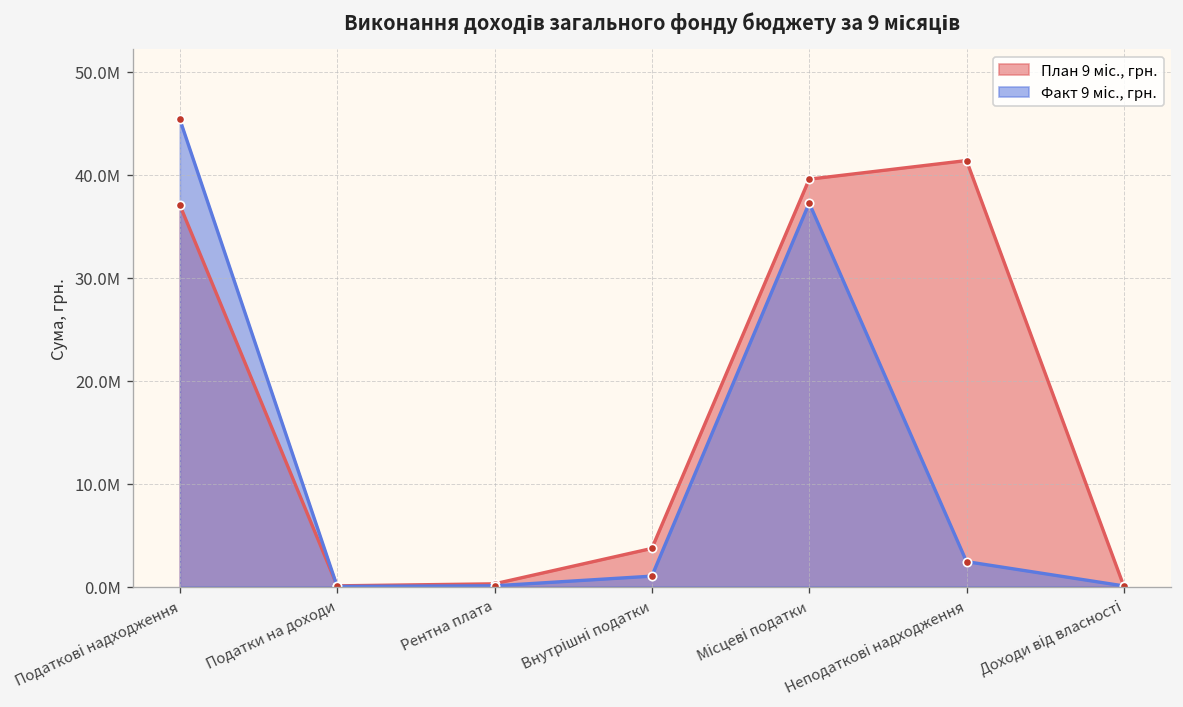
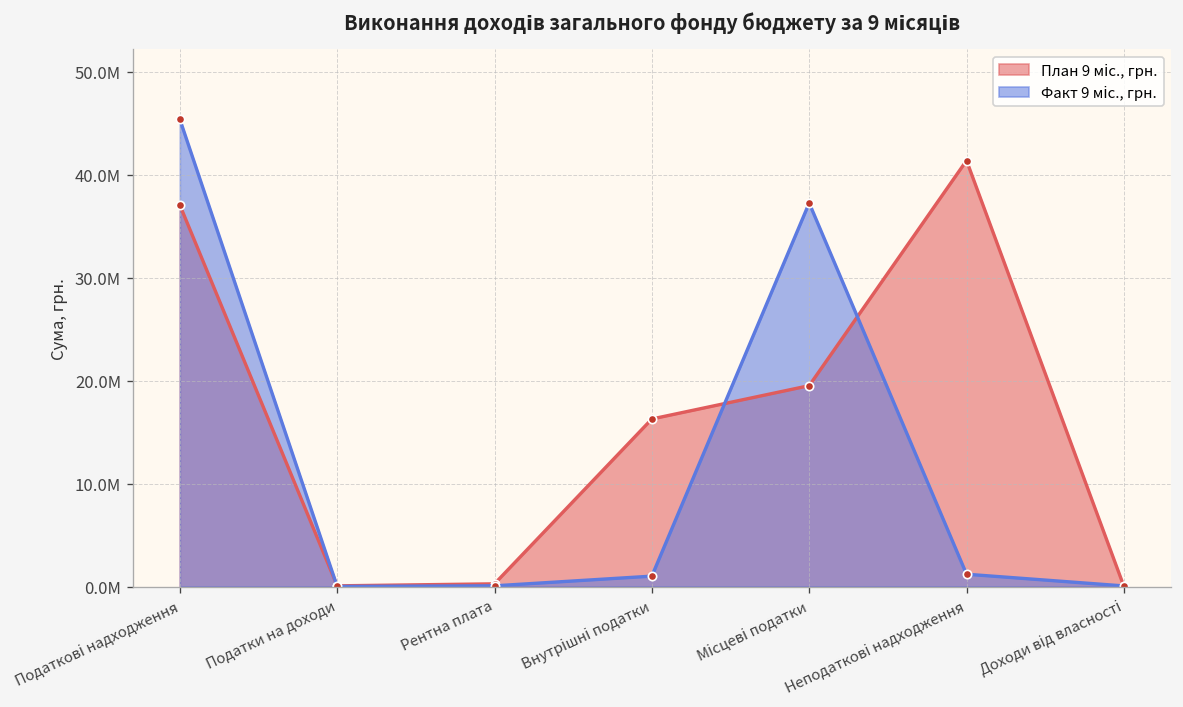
План 9 міс., грн., Внутрішні податки: 4000000 -> 16000000
План 9 міс., грн., Місцеві податки: 40000000 -> 20000000
Факт 9 міс., грн., Неподаткові надходження: 2000000 -> 1000000
